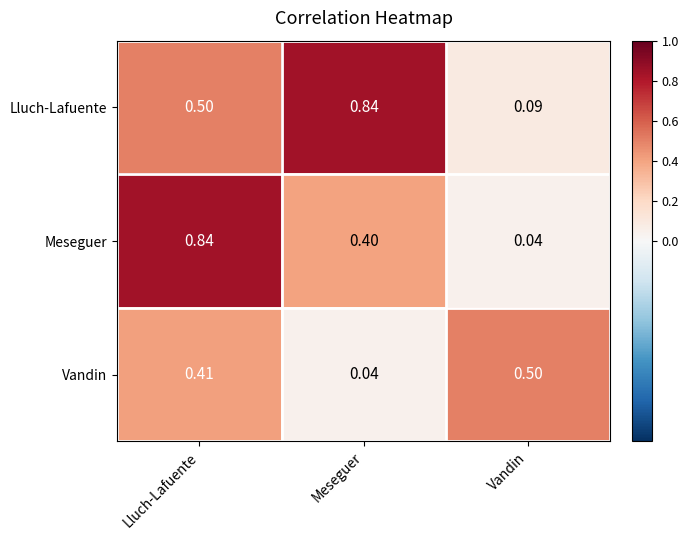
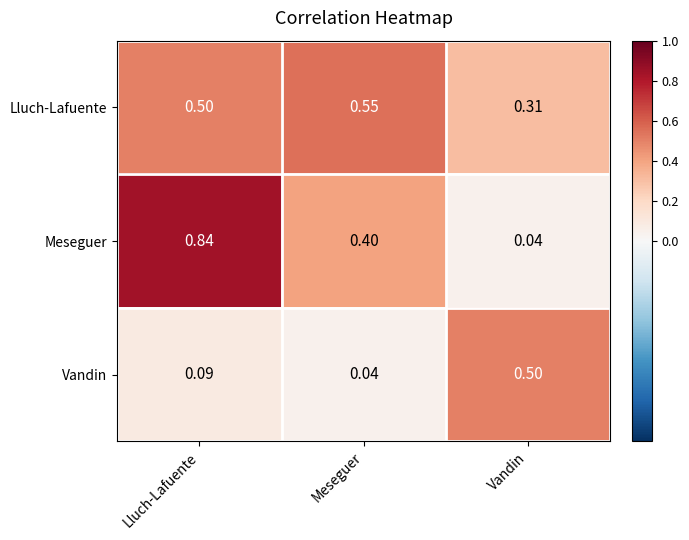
Lluch-Lafuente, Meseguer: 0.84 -> 0.55
Lluch-Lafuente, Vandin: 0.09 -> 0.31
Vandin, Lluch-Lafuente: 0.41 -> 0.09
